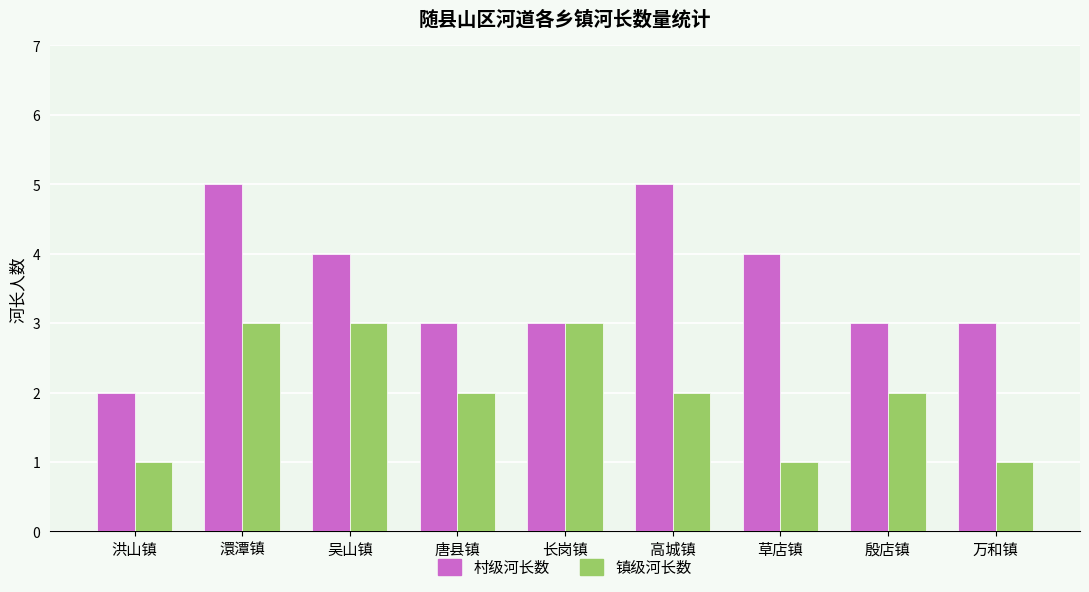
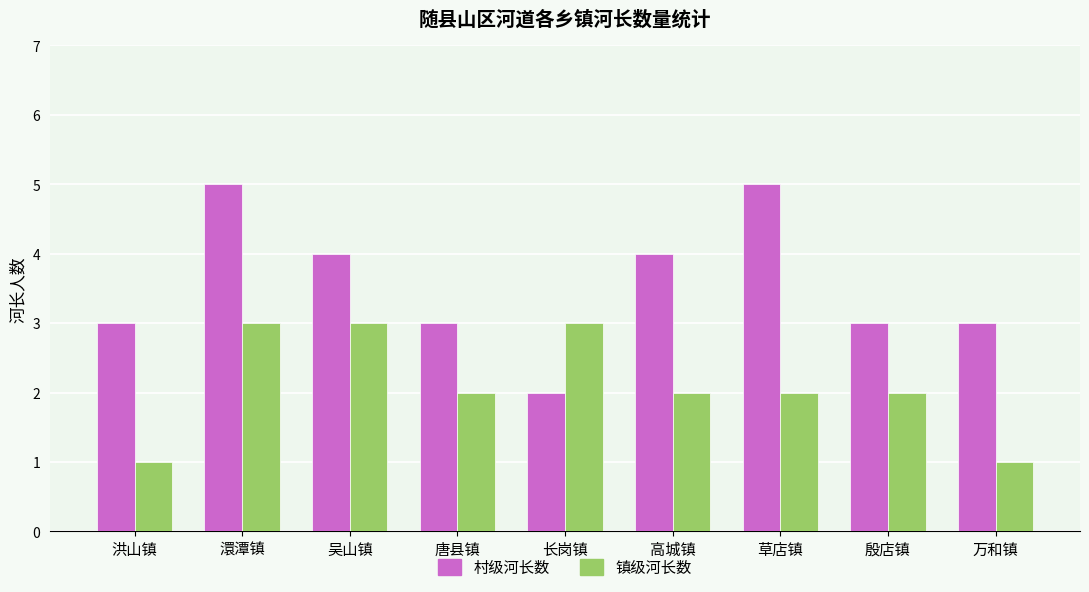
村级河长数, 洪山镇: 2 -> 3
村级河长数, 长岗镇: 3 -> 2
村级河长数, 高城镇: 5 -> 4
村级河长数, 草店镇: 4 -> 5
镇级河长数, 草店镇: 1 -> 2
